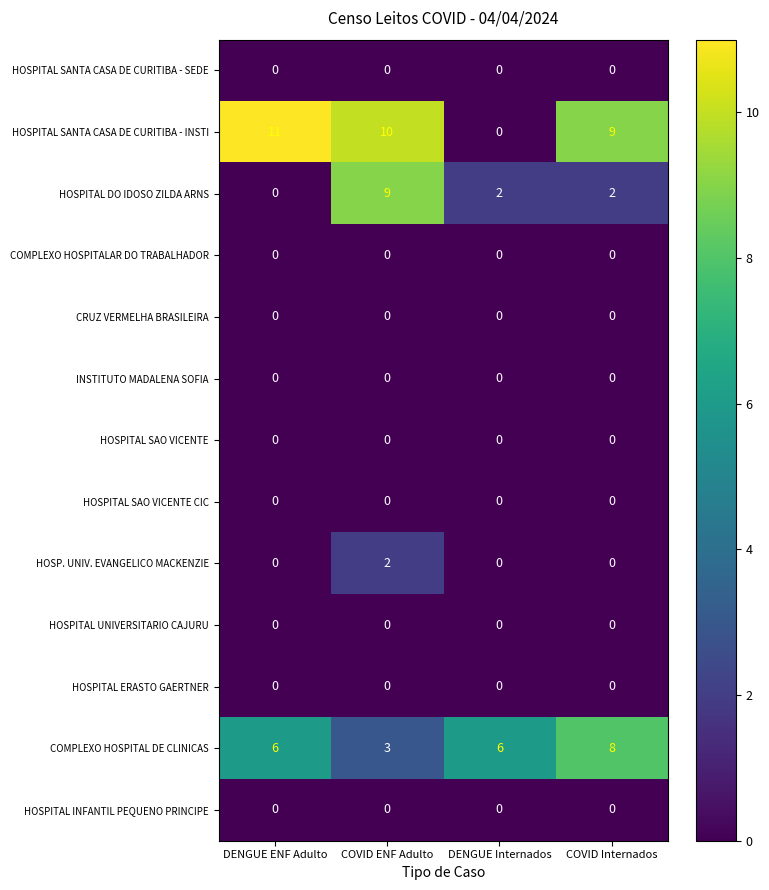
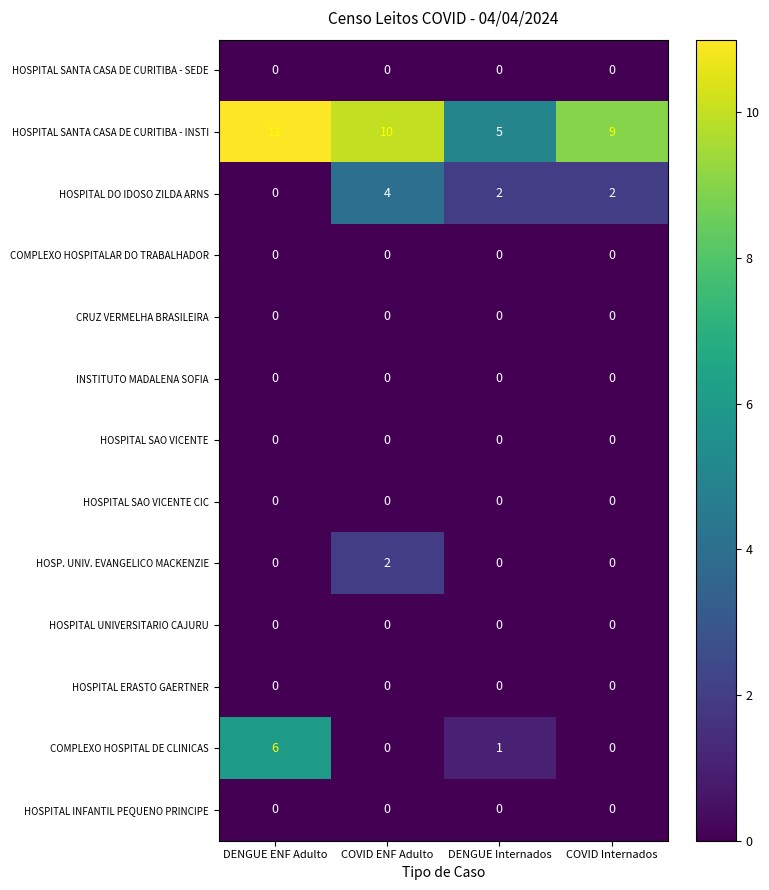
HOSPITAL SANTA CASA DE CURITIBA - INSTI, DENGUE Internados: 0 -> 5
HOSPITAL DO IDOSO ZILDA ARNS, COVID ENF Adulto: 9 -> 4
COMPLEXO HOSPITAL DE CLINICAS, COVID ENF Adulto: 3 -> 0
COMPLEXO HOSPITAL DE CLINICAS, DENGUE Internados: 6 -> 1
COMPLEXO HOSPITAL DE CLINICAS, COVID Internados: 8 -> 0
